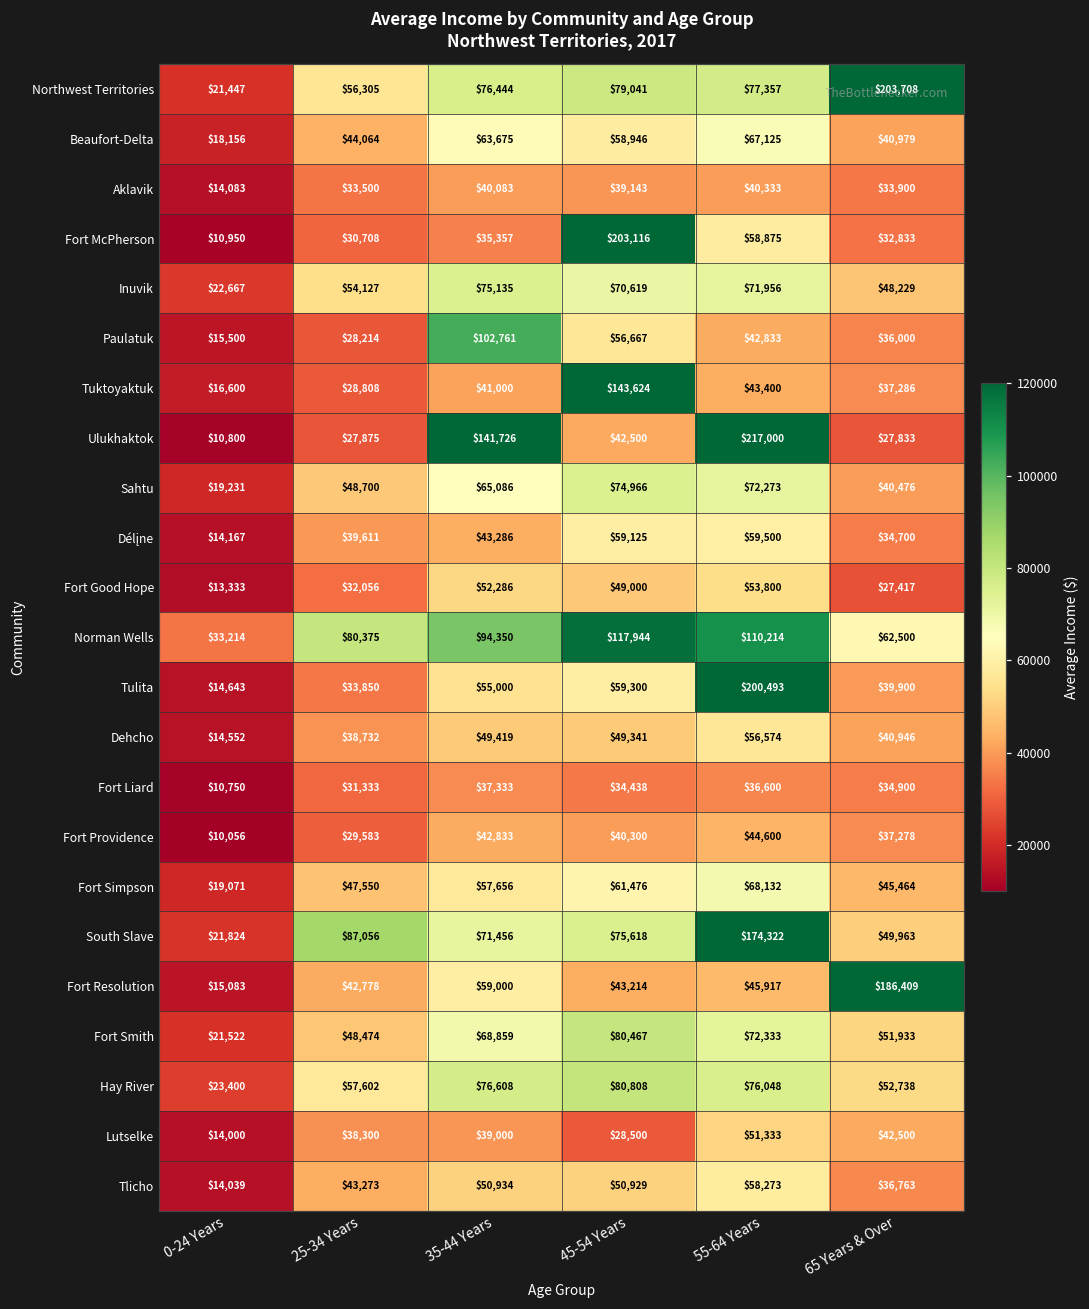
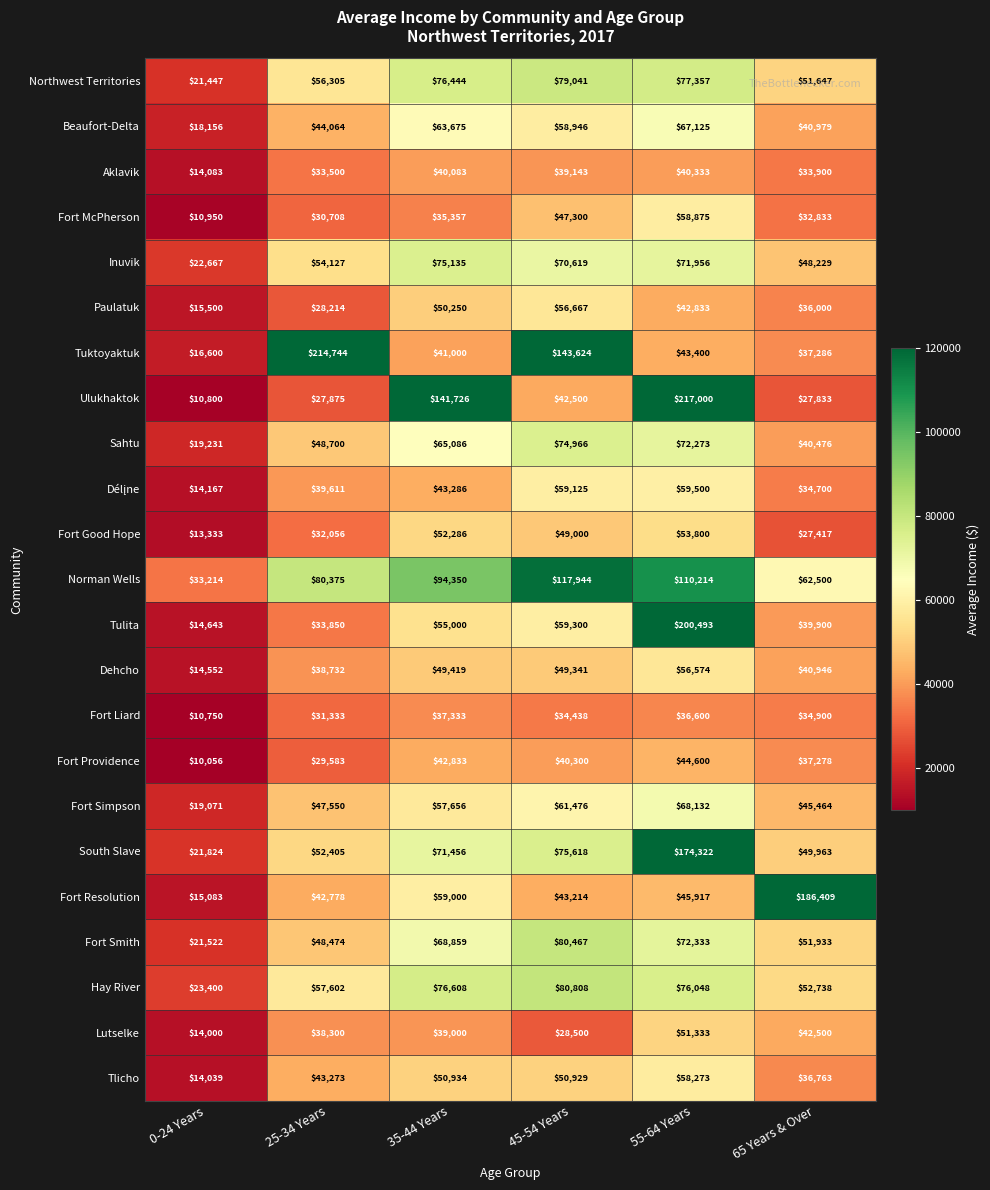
Northwest Territories, 65 Years & Over: $203,708 -> $51,647
Fort McPherson, 45-54 Years: $203,116 -> $47,300
Paulatuk, 35-44 Years: $102,761 -> $50,250
Tuktoyaktuk, 25-34 Years: $28,808 -> $214,744
South Slave, 25-34 Years: $87,056 -> $52,405
